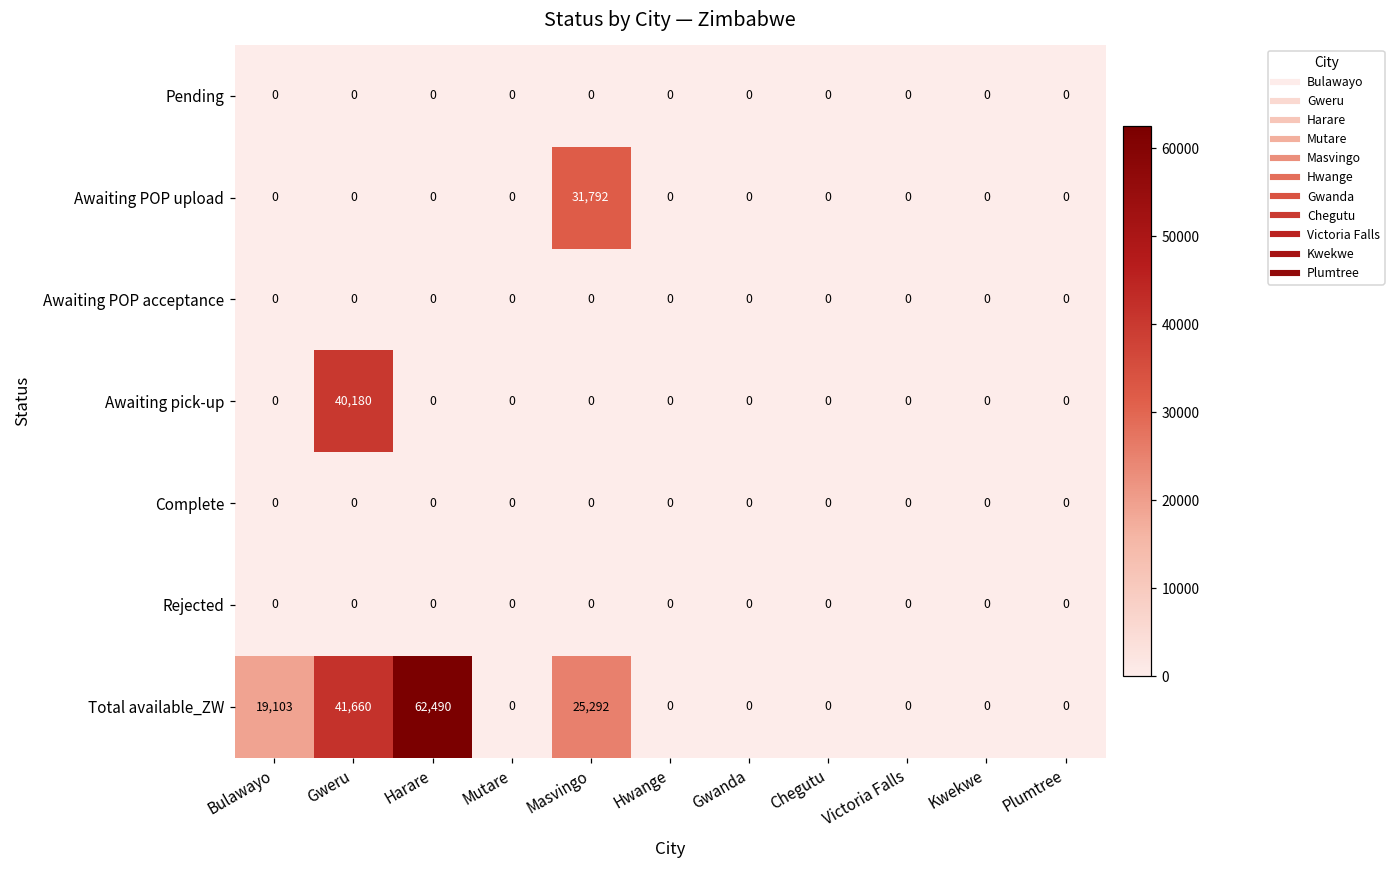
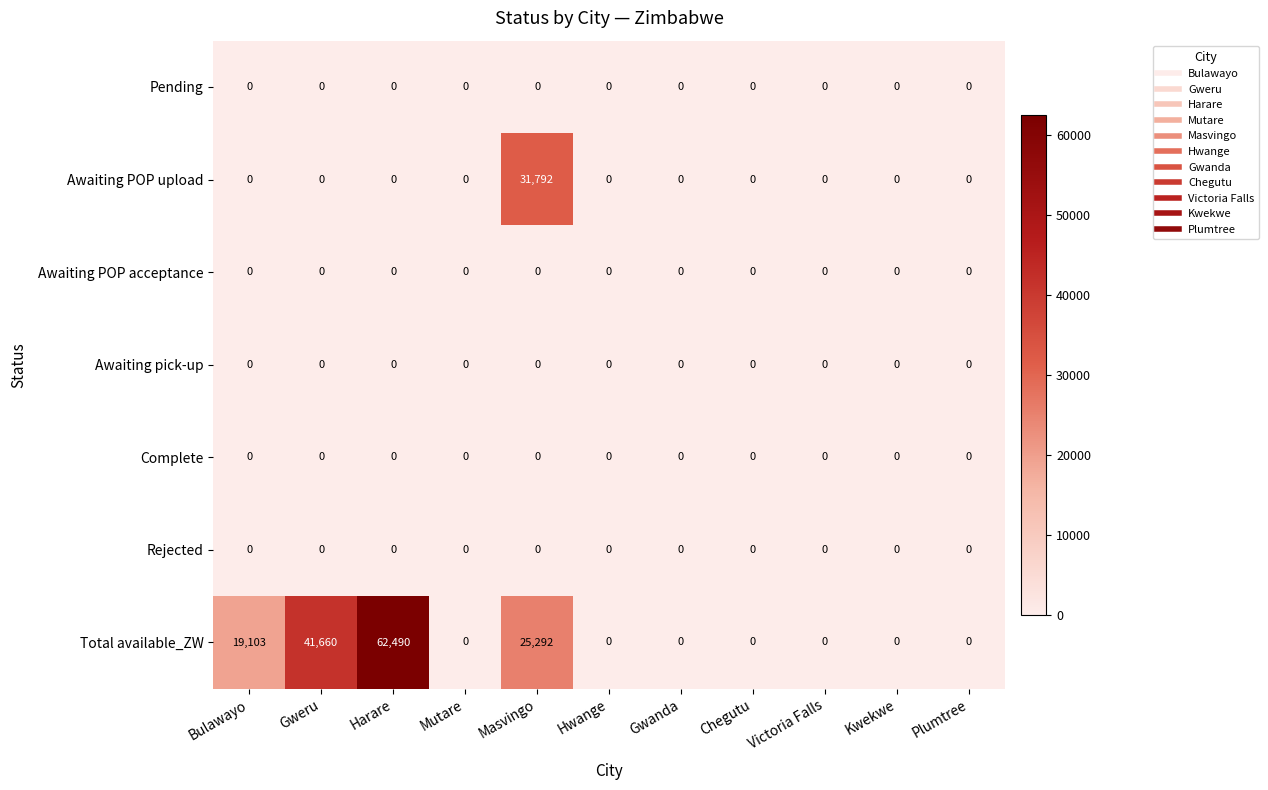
Awaiting pick-up, Gweru: 40,180 -> 0
